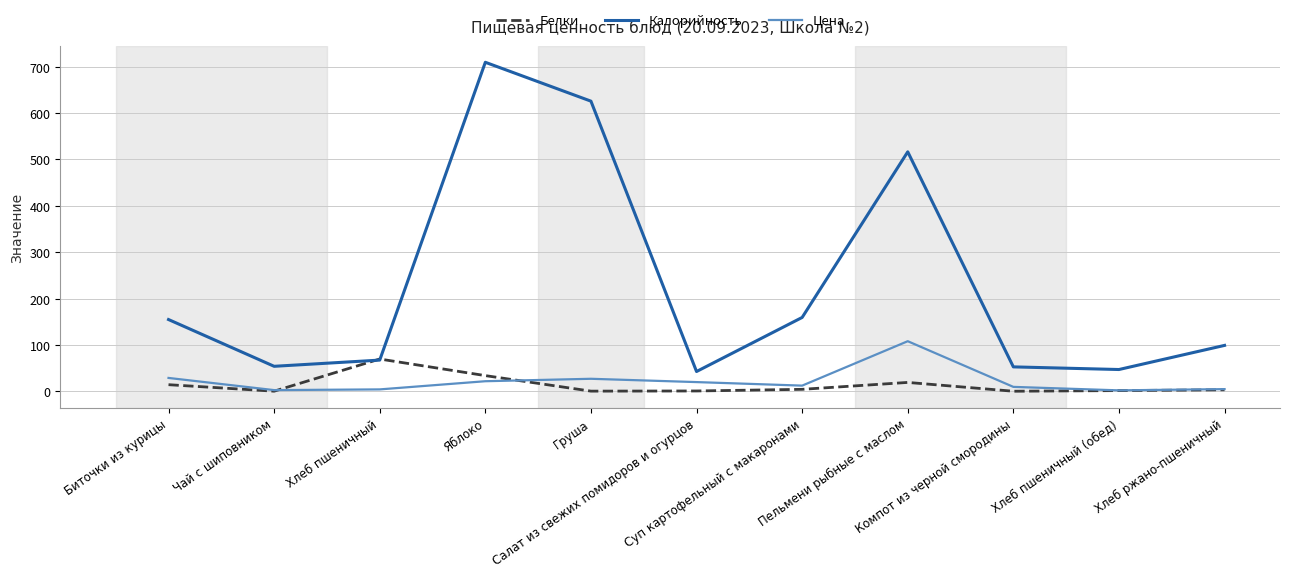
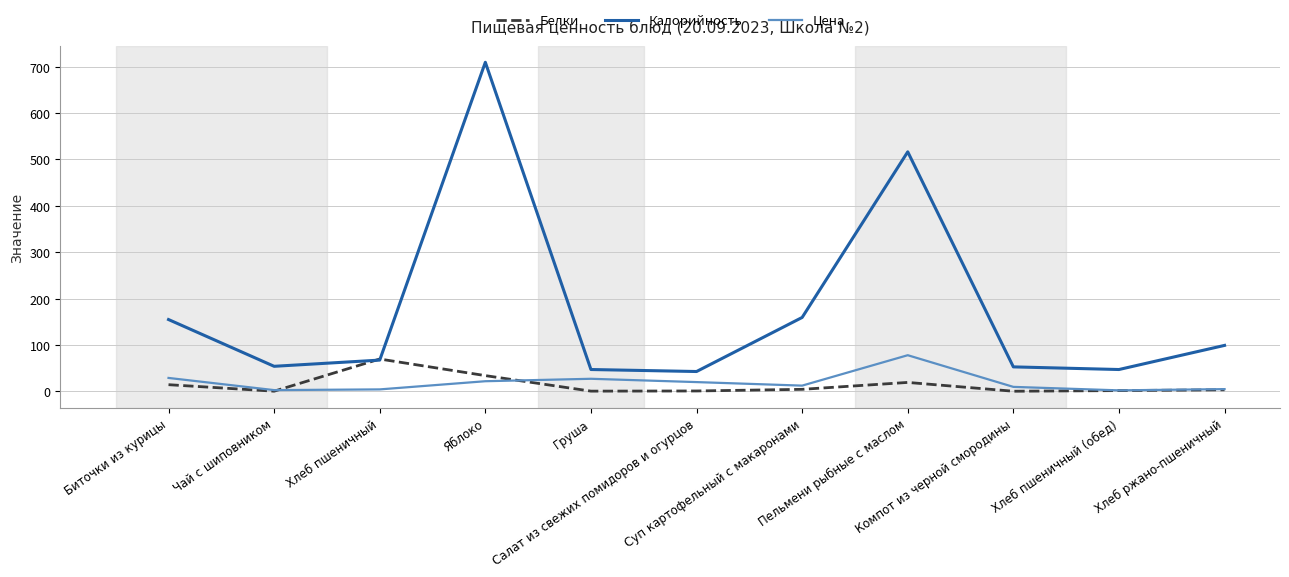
Калорийность, Груша: 630 -> 50
Цена, Пельмени рыбные с маслом: 110 -> 80
